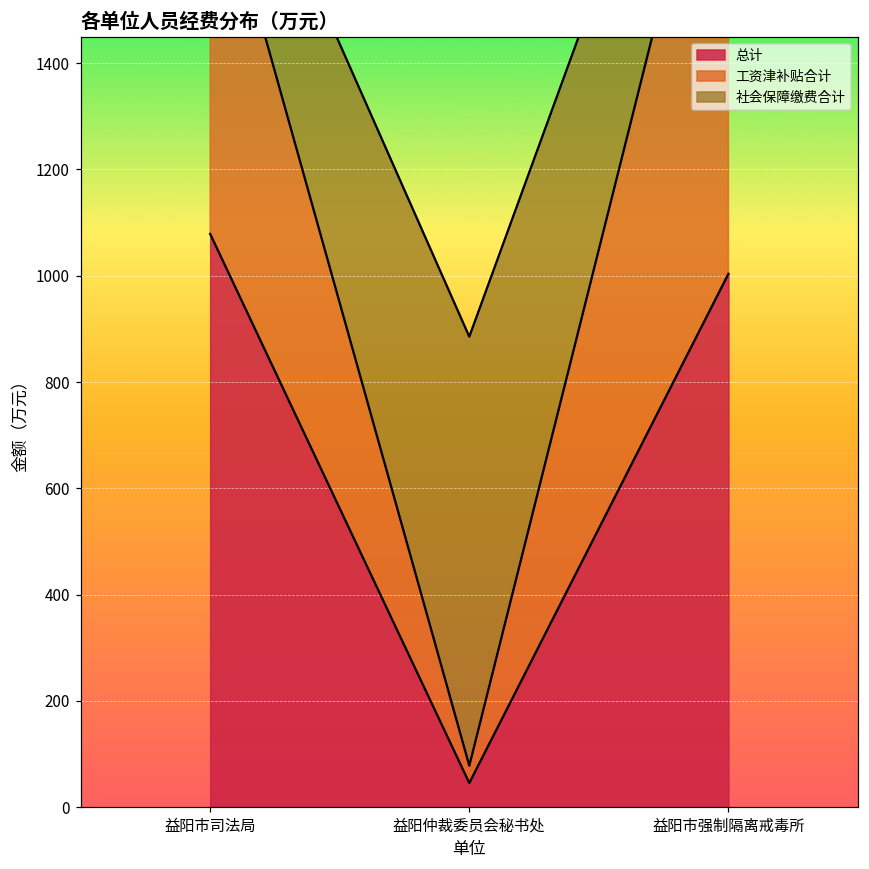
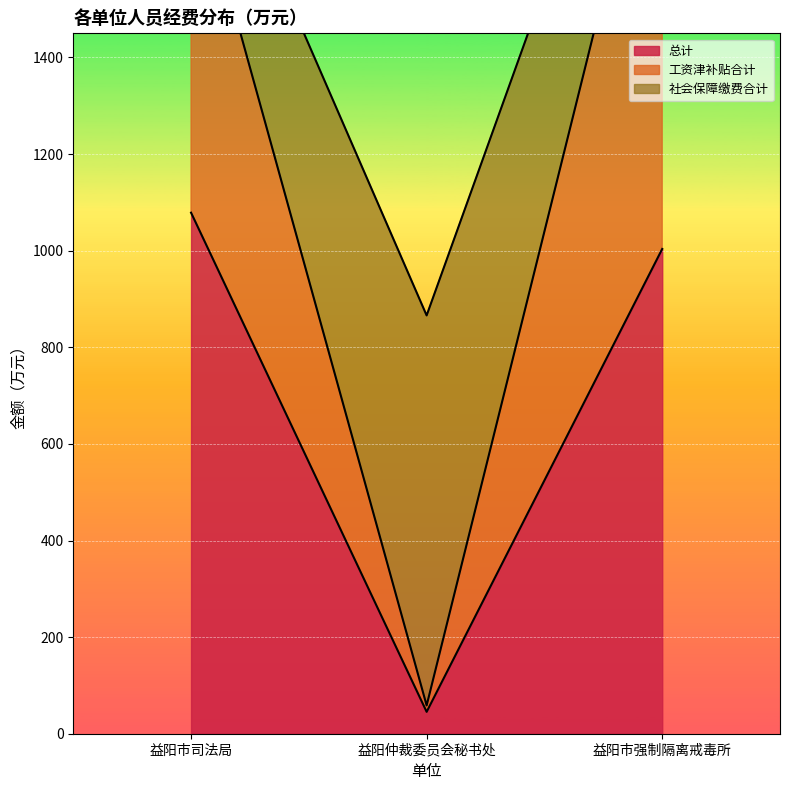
工资津补贴合计, 益阳仲裁委员会秘书处: 30 -> 10
